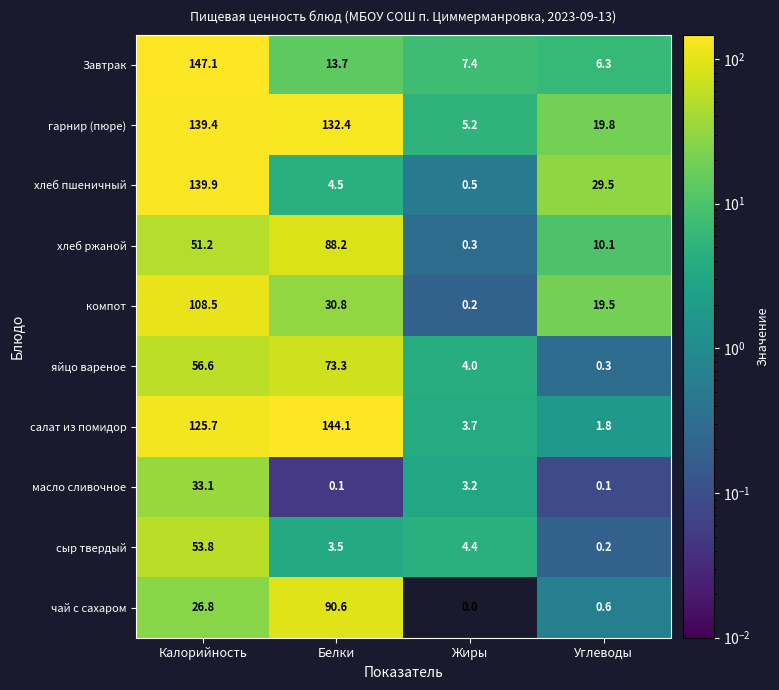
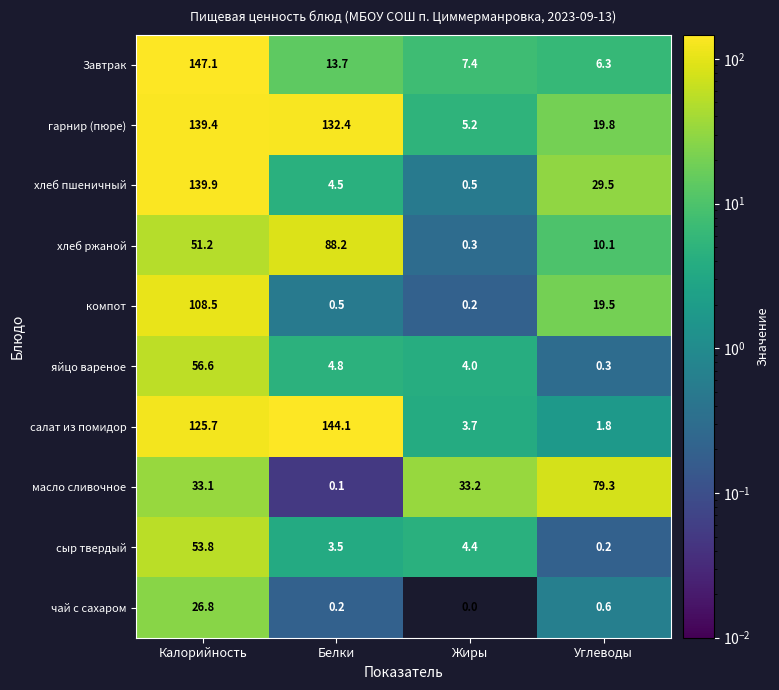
компот, Белки: 30.8 -> 0.5
яйцо вареное, Белки: 73.3 -> 4.8
масло сливочное, Жиры: 3.2 -> 33.2
масло сливочное, Углеводы: 0.1 -> 79.3
чай с сахаром, Белки: 90.6 -> 0.2
